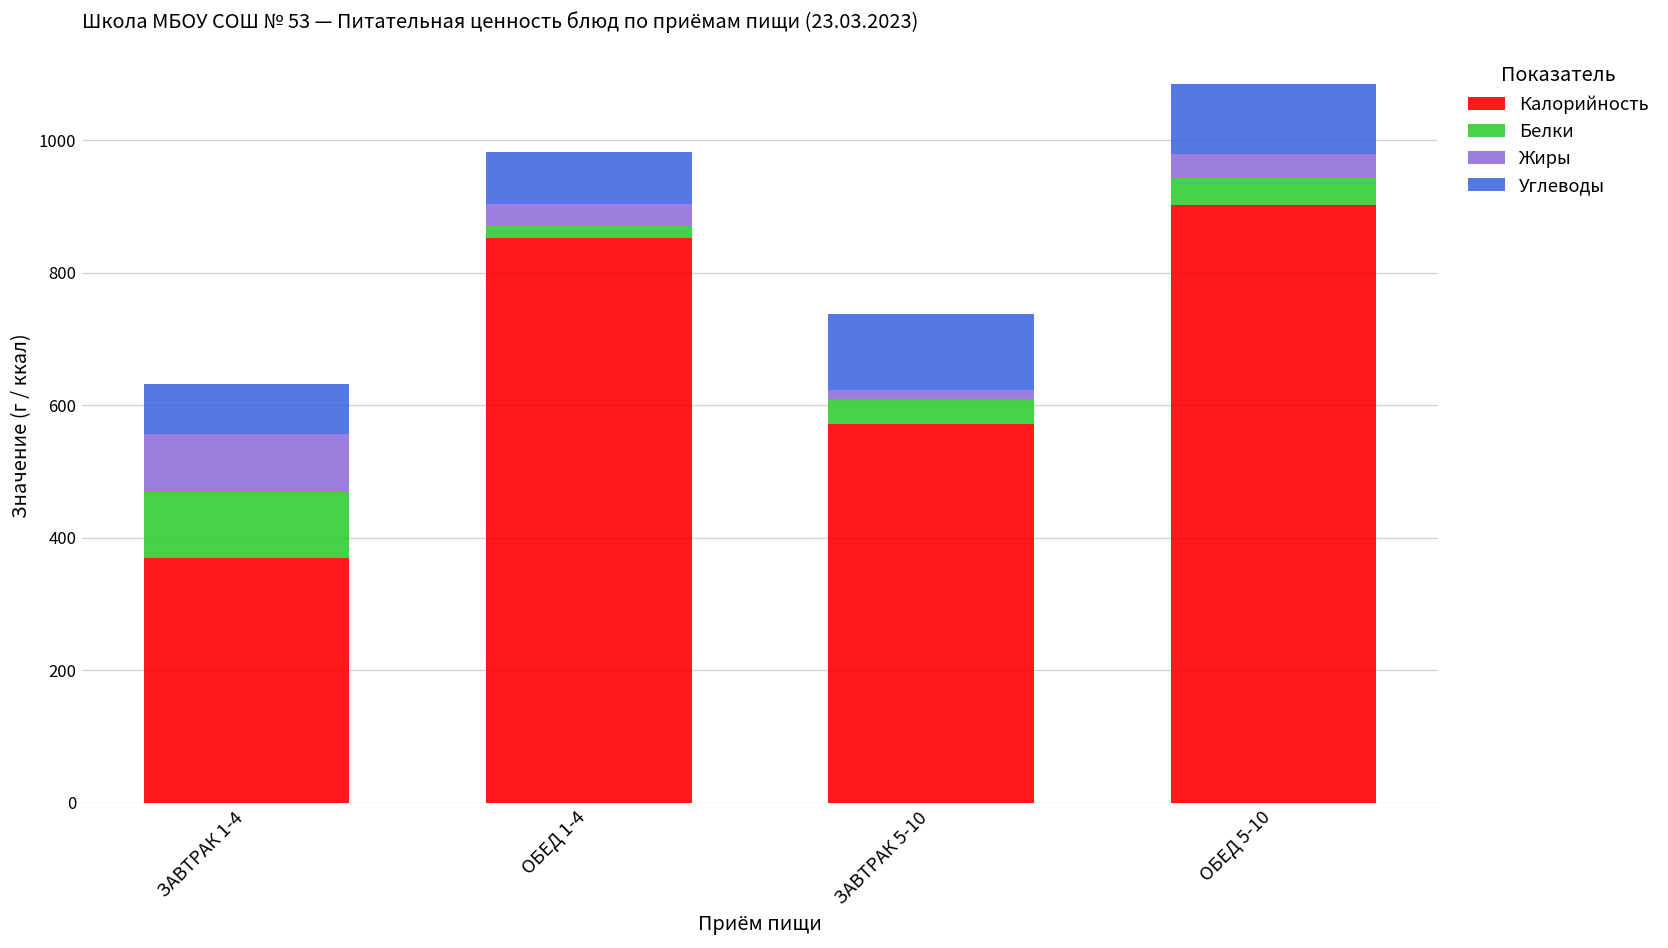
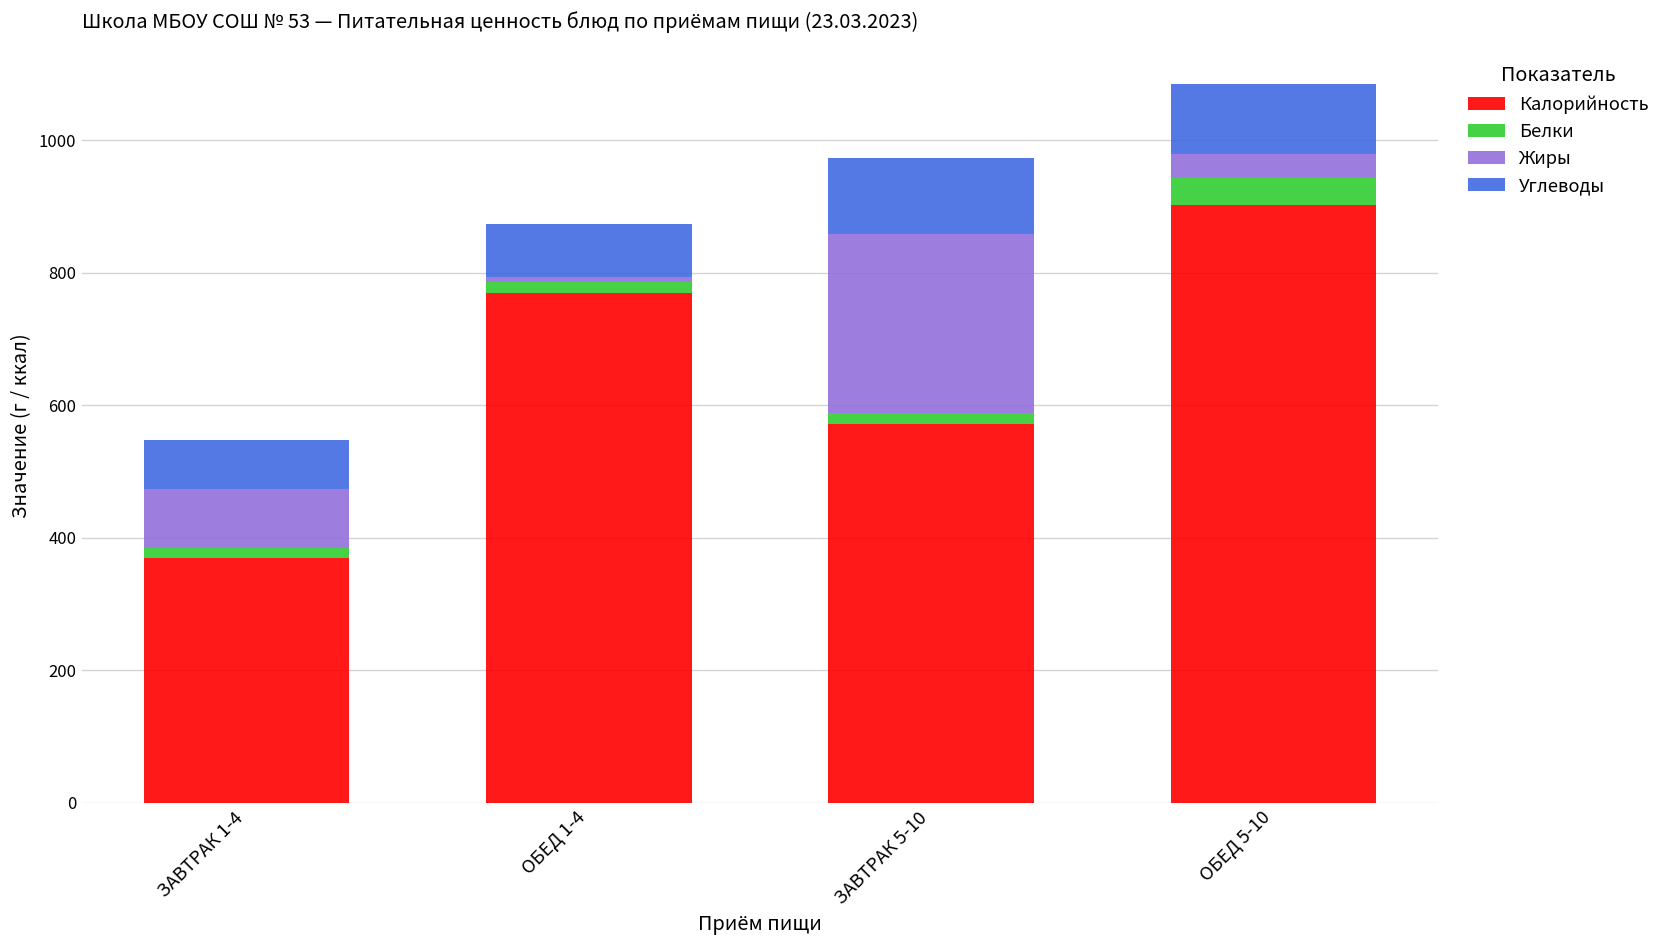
Белки, ЗАВТРАК 1-4: 100 -> 20
Калорийность, ОБЕД 1-4: 850 -> 770
Жиры, ОБЕД 1-4: 30 -> 10
Белки, ЗАВТРАК 5-10: 40 -> 20
Жиры, ЗАВТРАК 5-10: 10 -> 270
